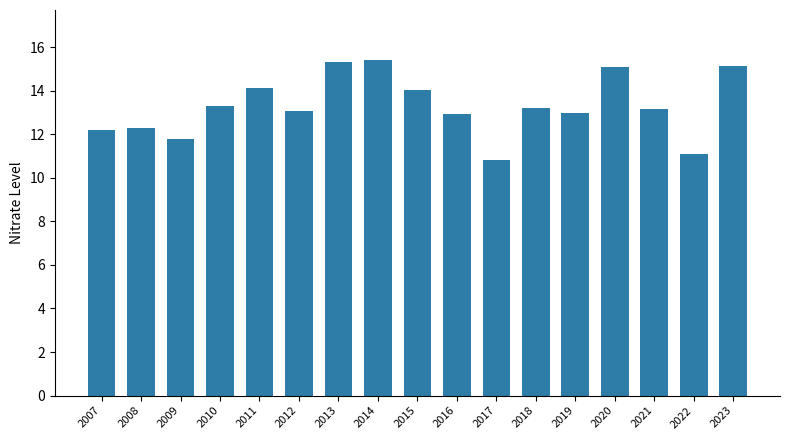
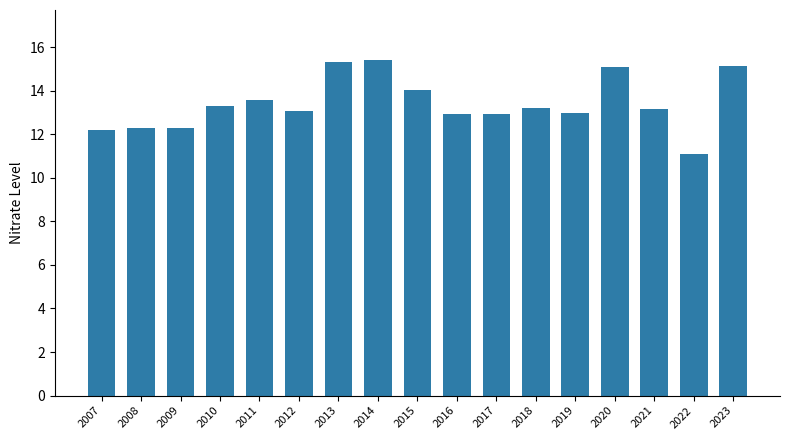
2009: 11.8 -> 12.3
2011: 14.1 -> 13.6
2017: 10.8 -> 12.9
